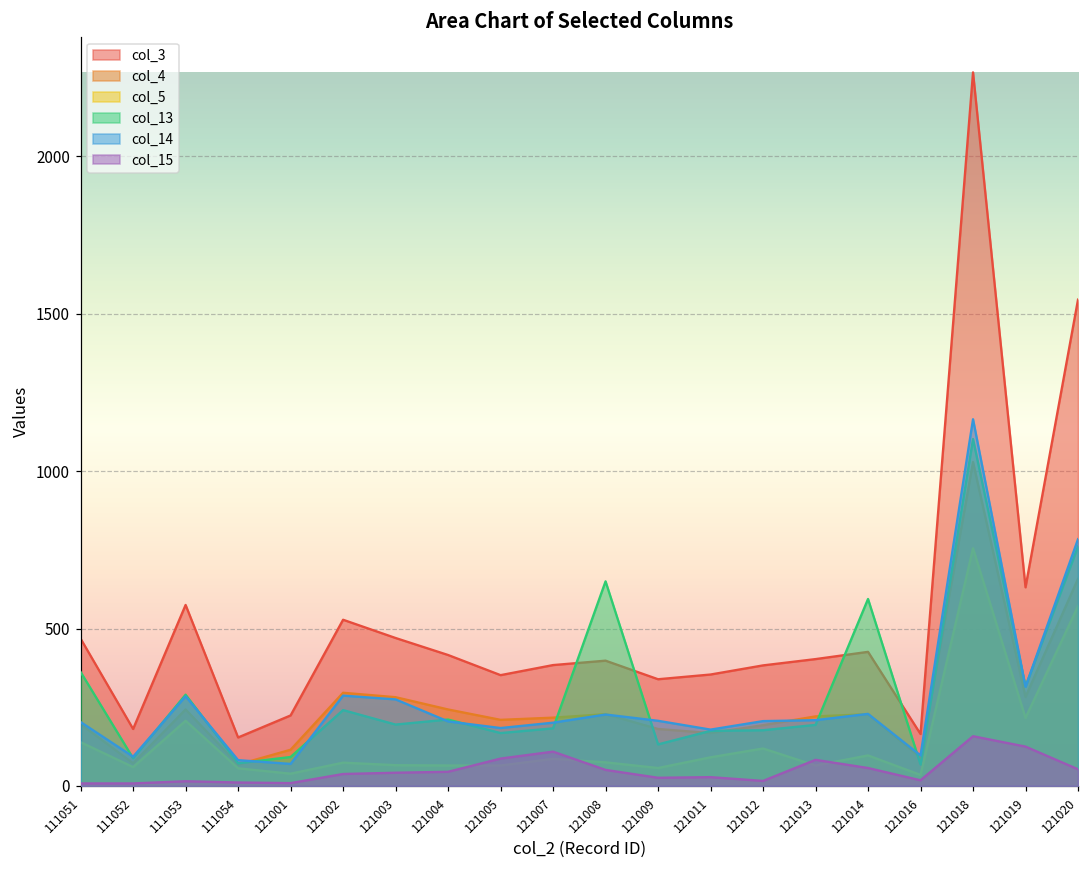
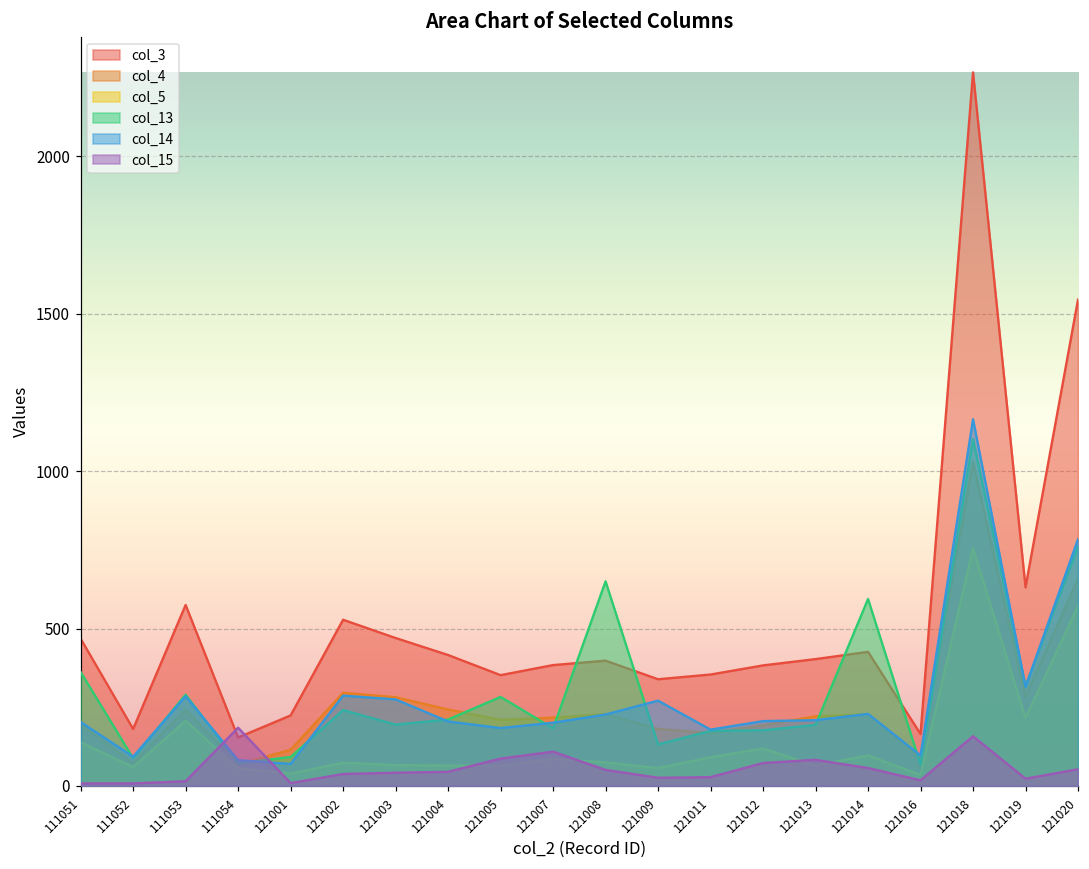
col_15, 111054: 10 -> 190
col_13, 121005: 170 -> 280
col_14, 121009: 210 -> 270
col_15, 121012: 20 -> 70
col_15, 121019: 130 -> 20
